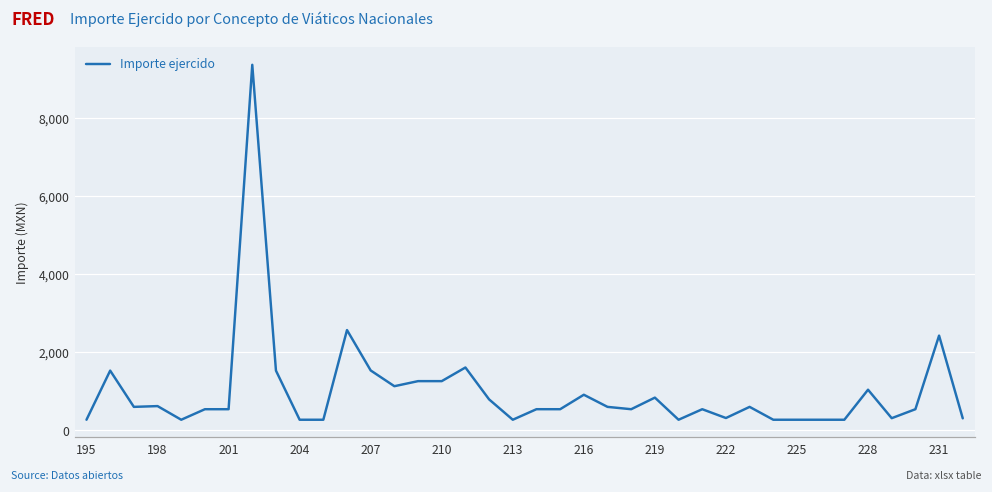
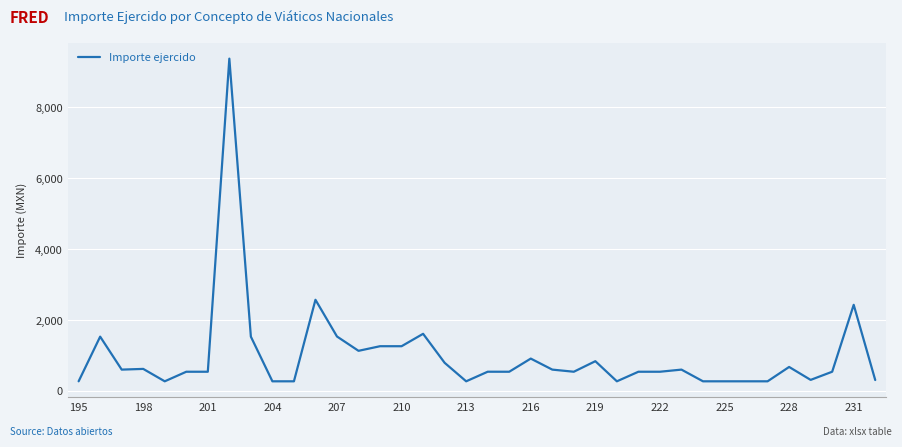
222: 300 -> 500
228: 1,000 -> 700
